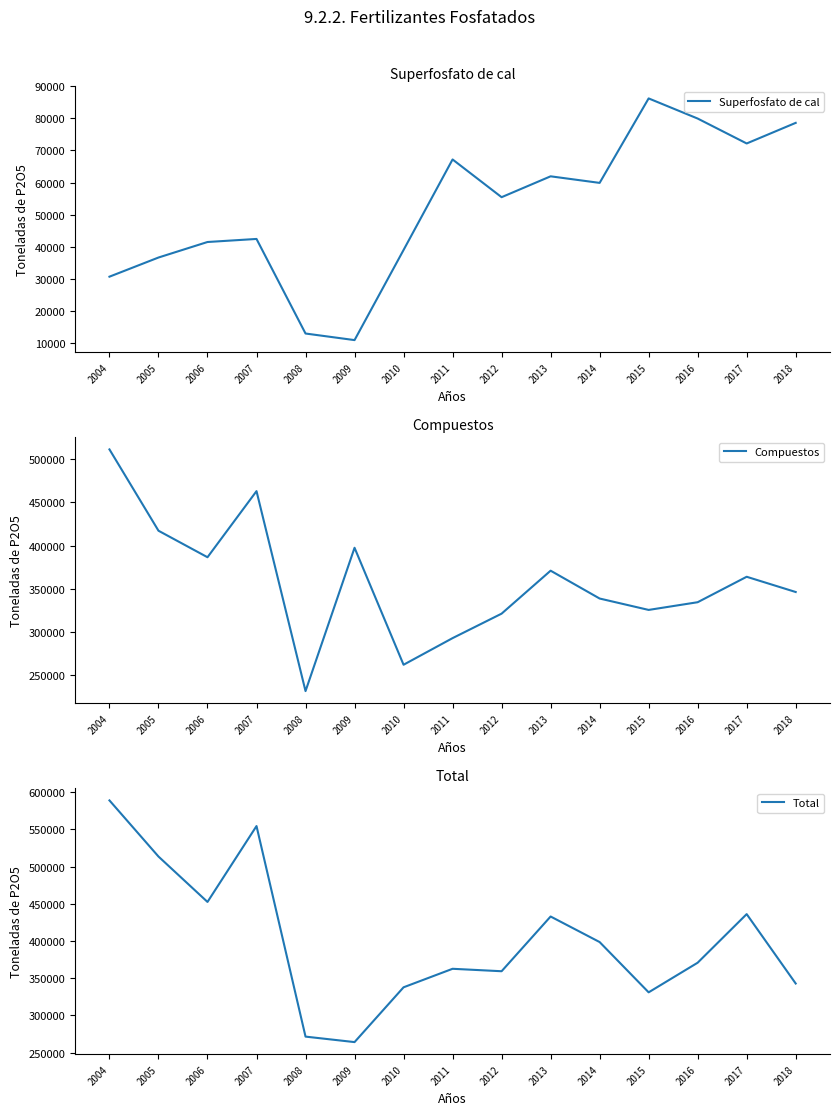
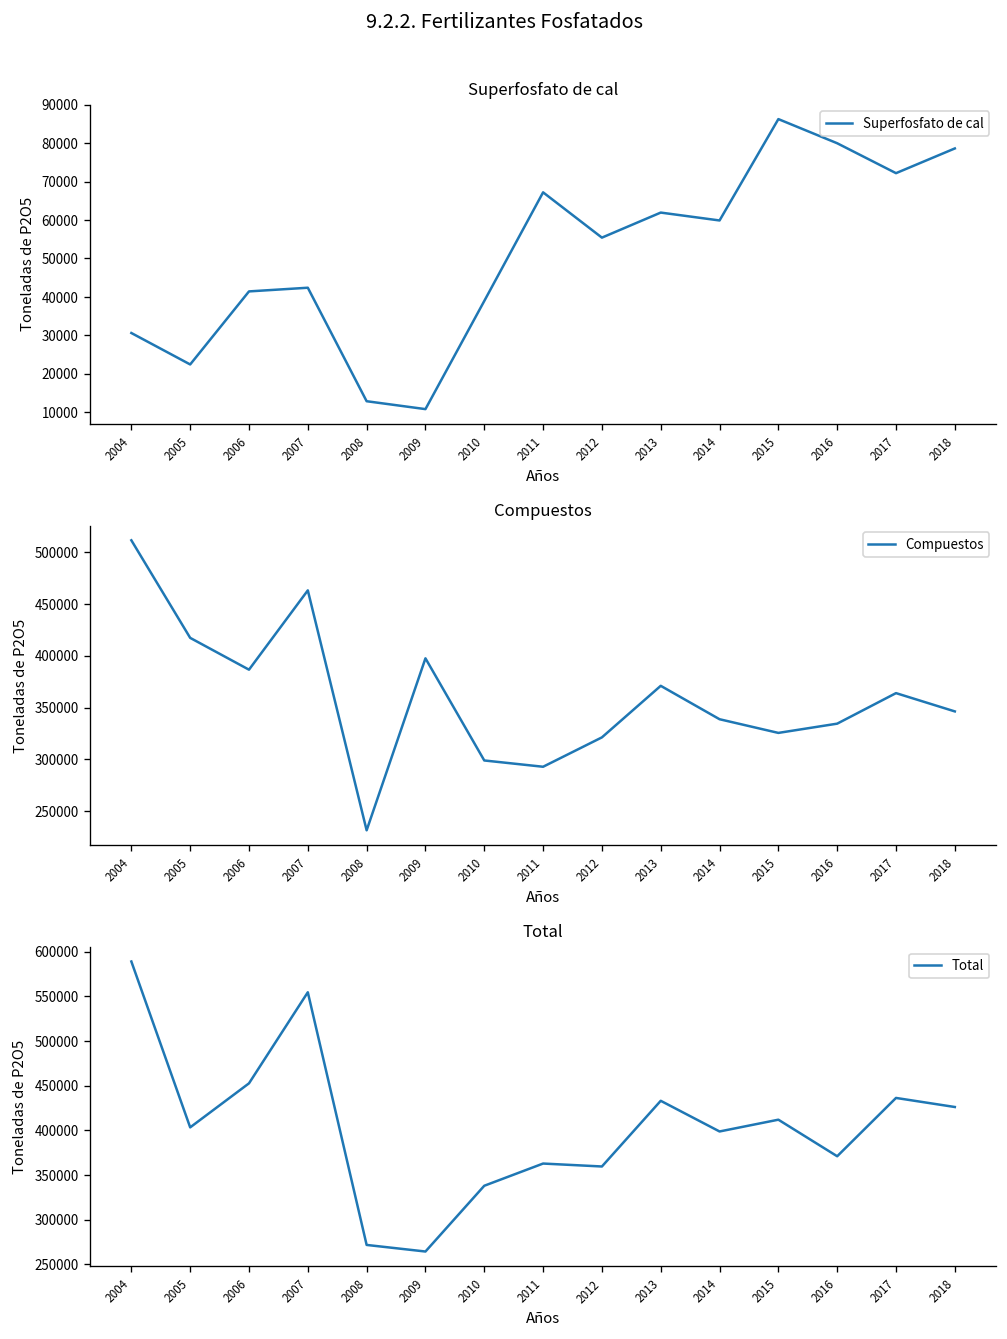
Superfosfato de cal, 2005: 37000 -> 22000
Compuestos, 2010: 260000 -> 300000
Total, 2005: 510000 -> 400000
Total, 2015: 330000 -> 410000
Total, 2018: 340000 -> 430000
